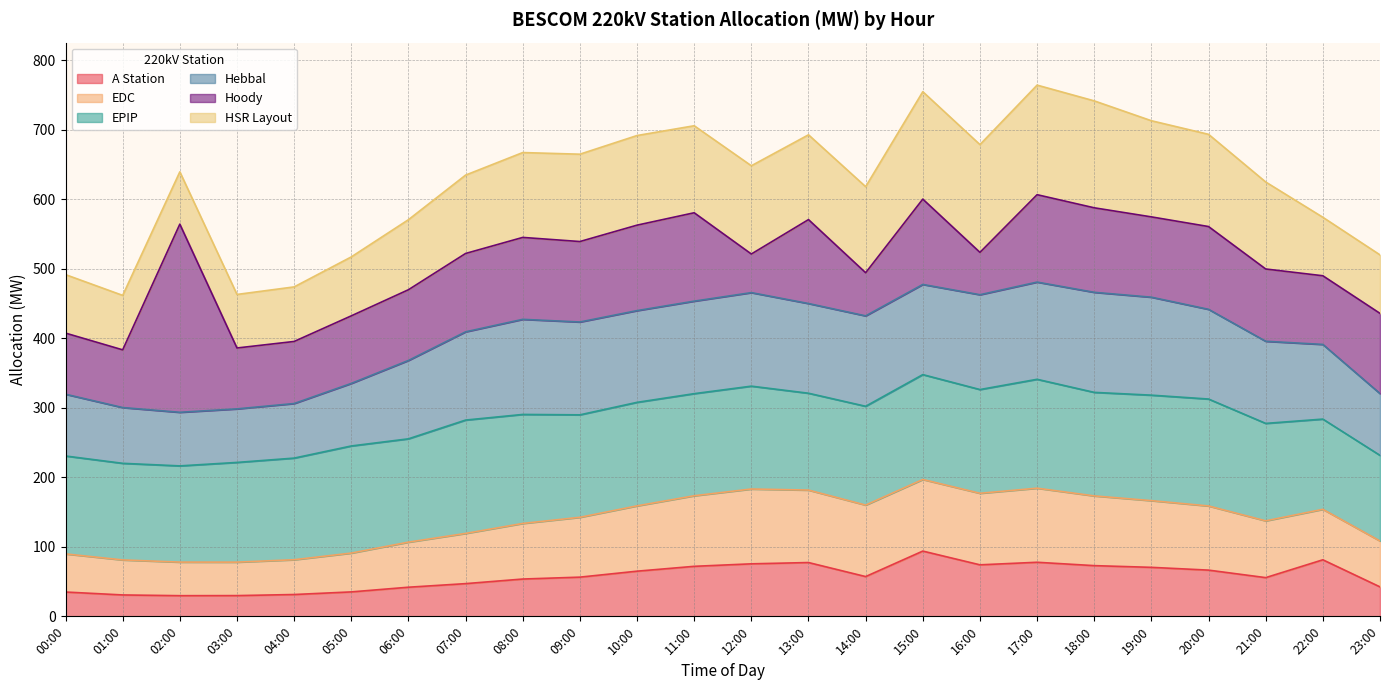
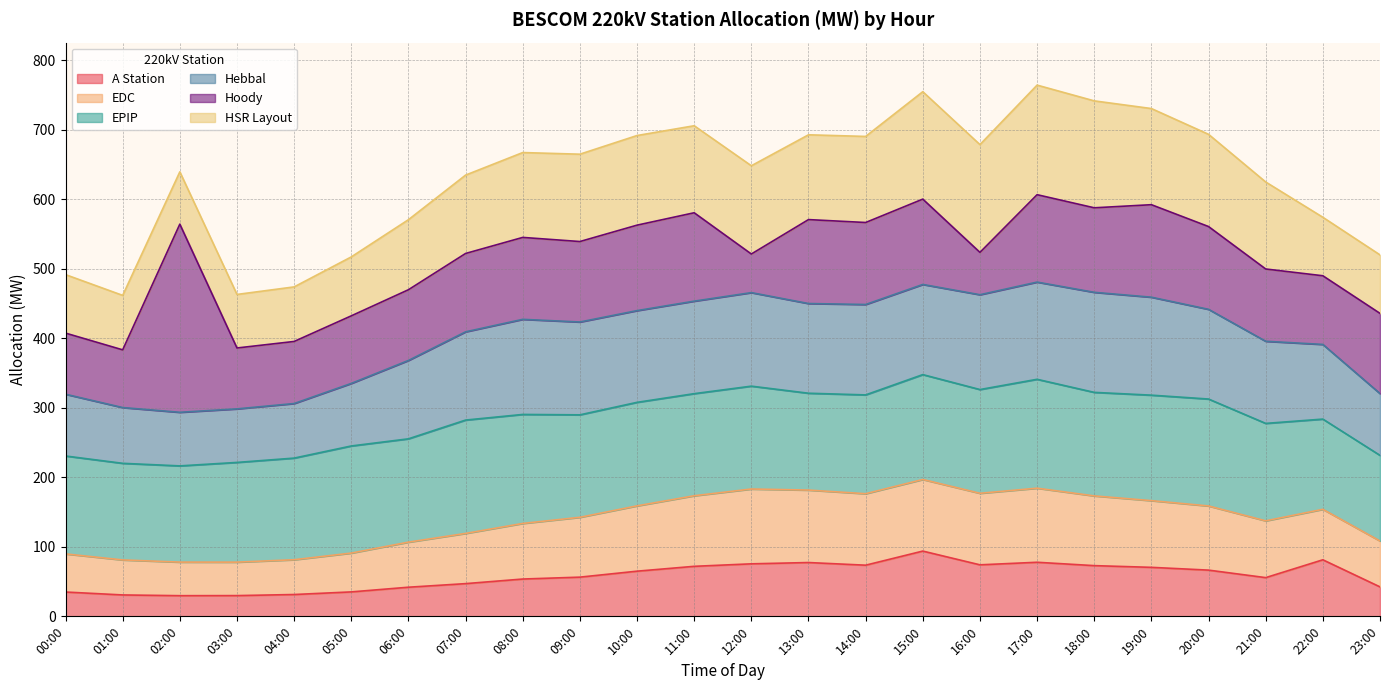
A Station, 14:00: 60 -> 70
Hoody, 14:00: 60 -> 120
Hoody, 19:00: 120 -> 130
